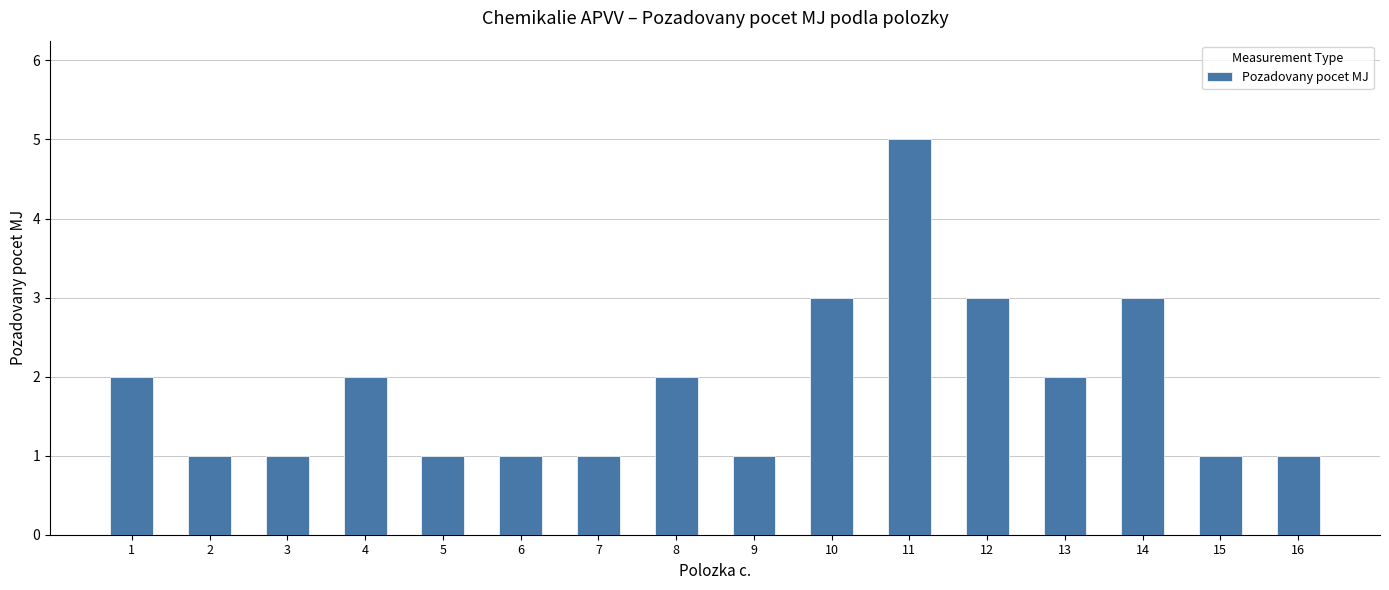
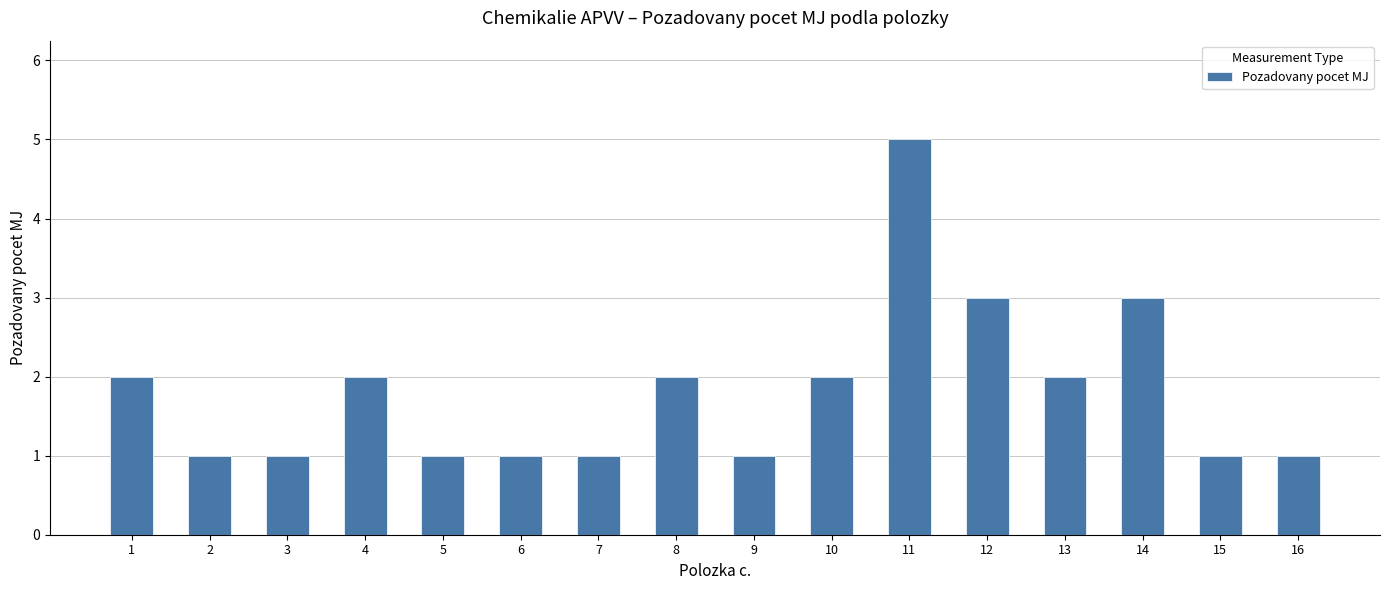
10: 3 -> 2
